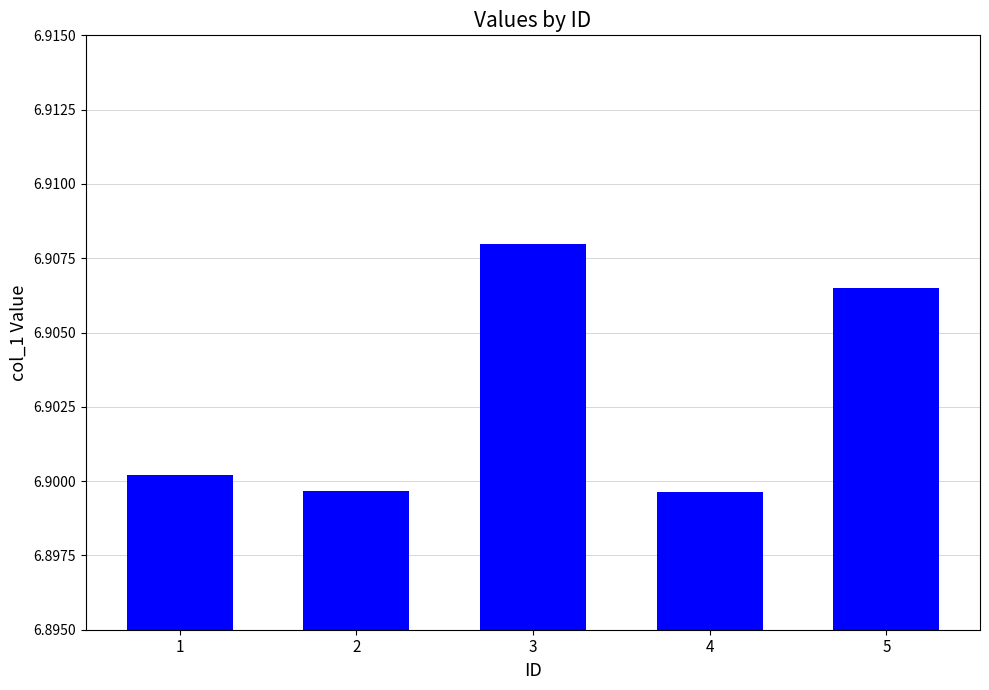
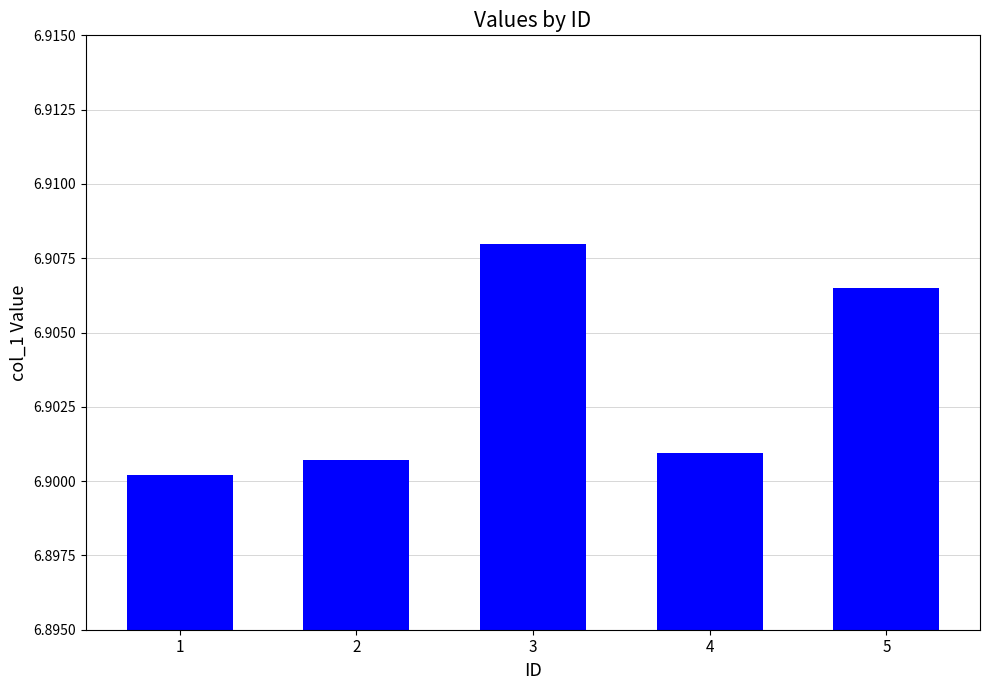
2: 6.8997 -> 6.9007
4: 6.8996 -> 6.9009
